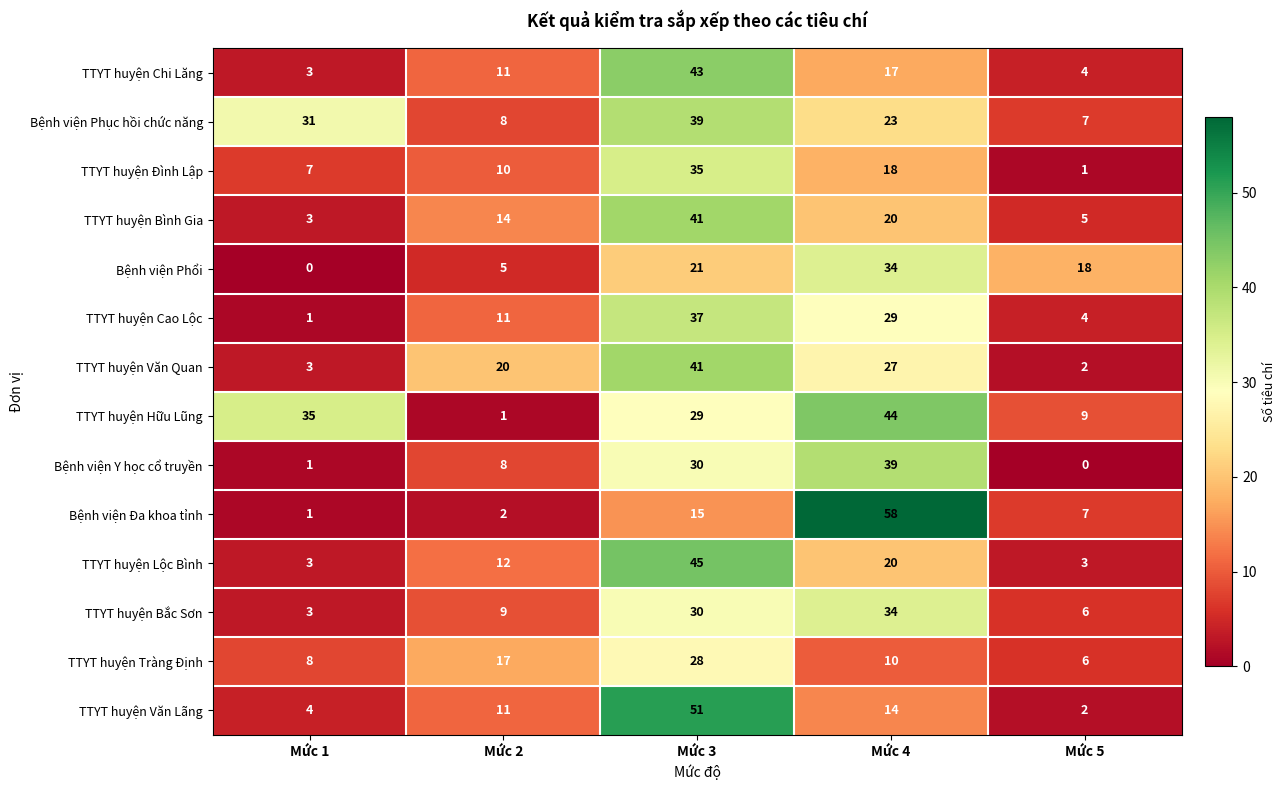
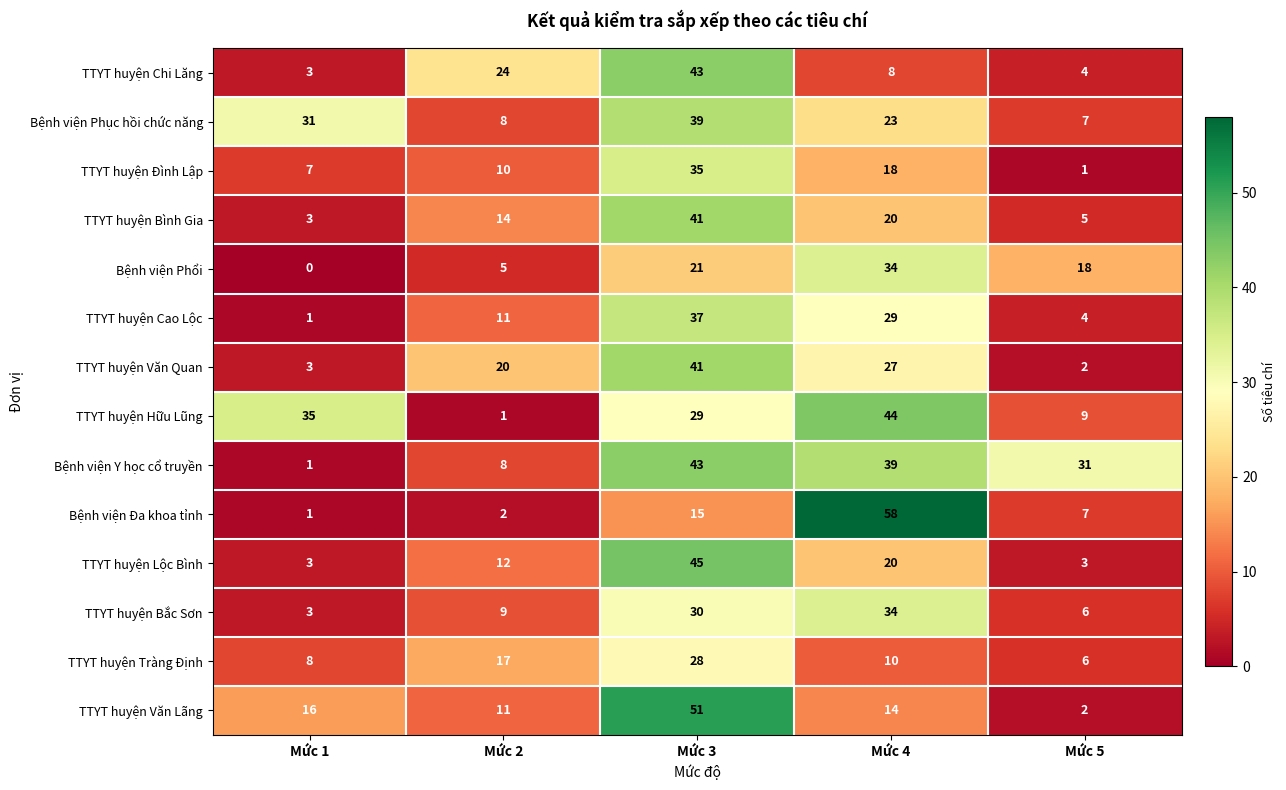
TTYT huyện Chi Lăng, Mức 2: 11 -> 24
TTYT huyện Chi Lăng, Mức 4: 17 -> 8
Bệnh viện Y học cổ truyền, Mức 3: 30 -> 43
Bệnh viện Y học cổ truyền, Mức 5: 0 -> 31
TTYT huyện Văn Lãng, Mức 1: 4 -> 16
